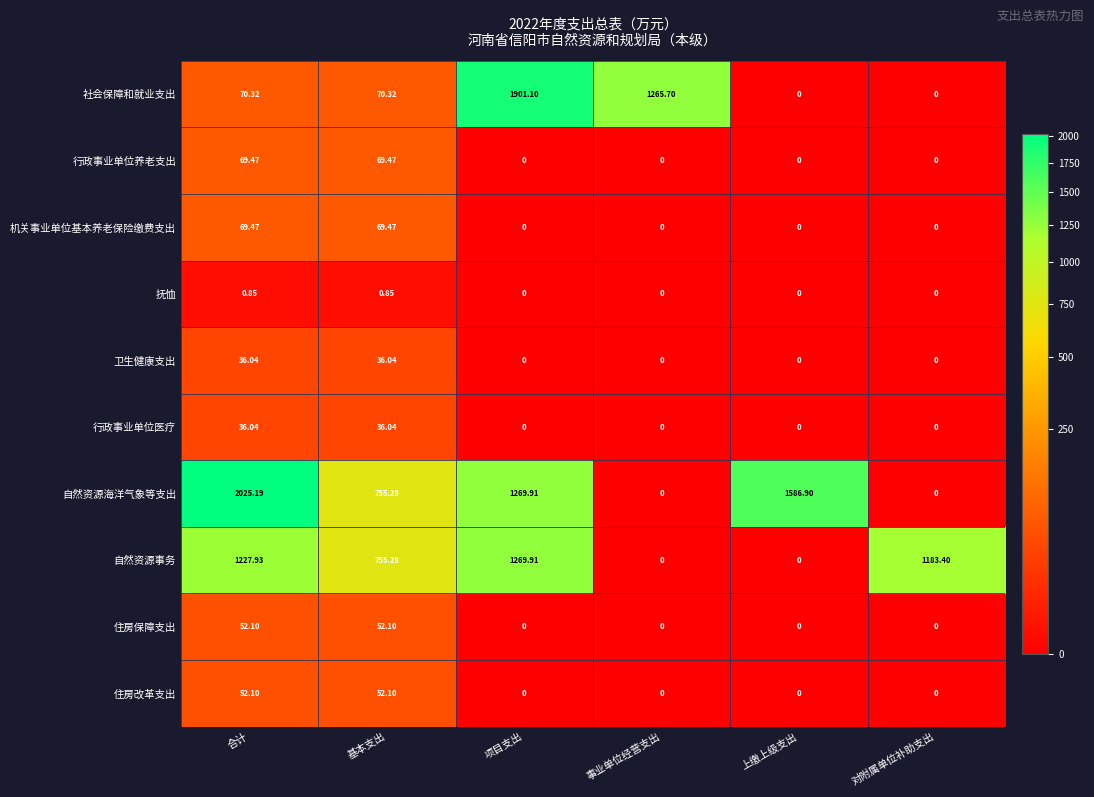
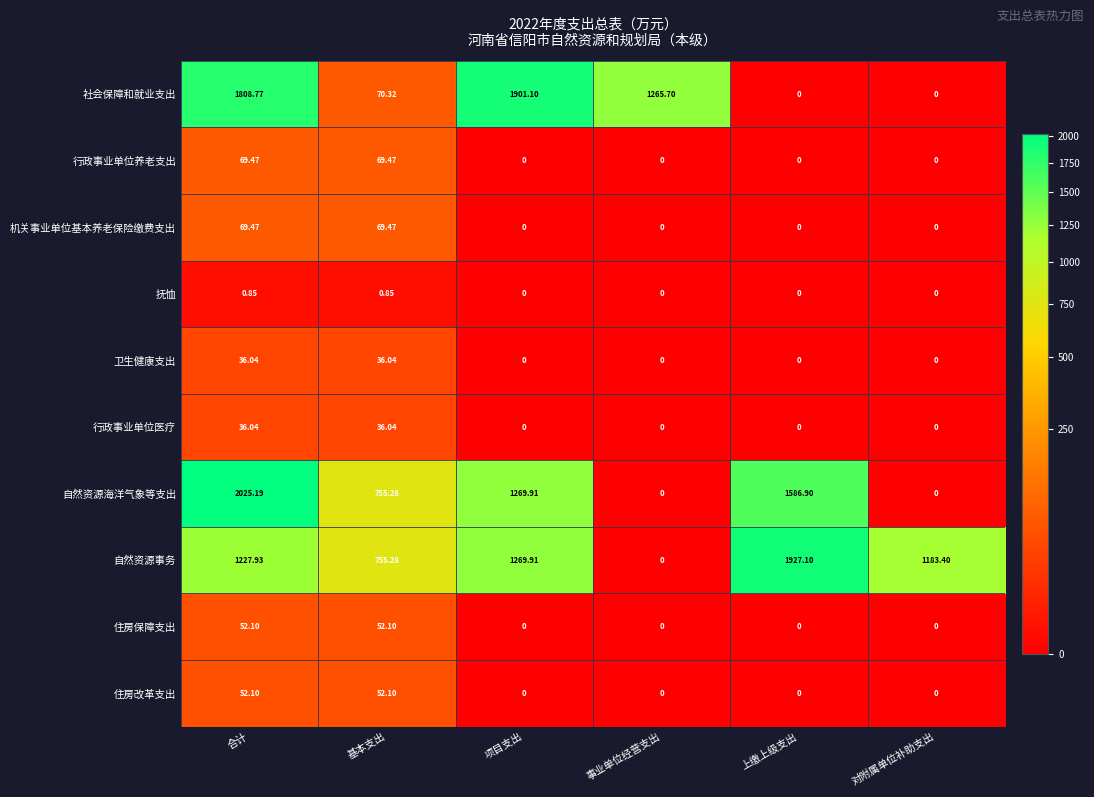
社会保障和就业支出, 合计: 70.32 -> 1808.77
自然资源事务, 上缴上级支出: 0 -> 1927.10
